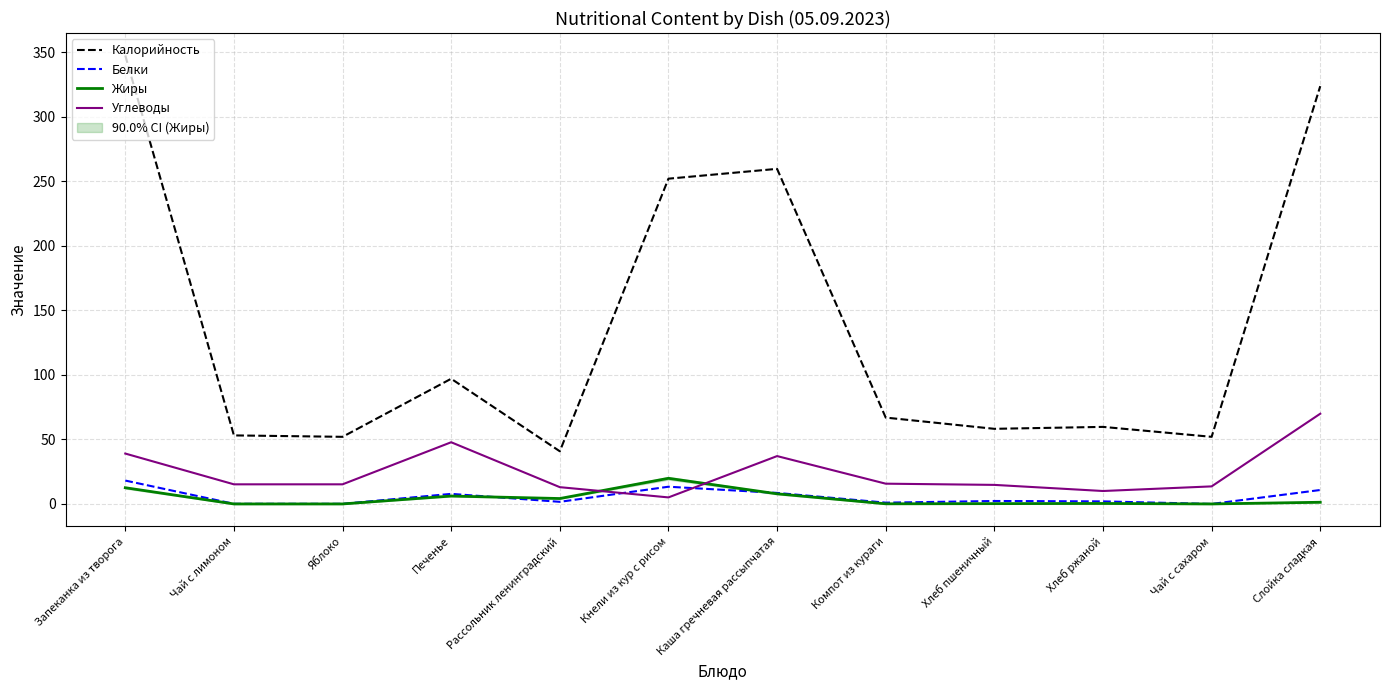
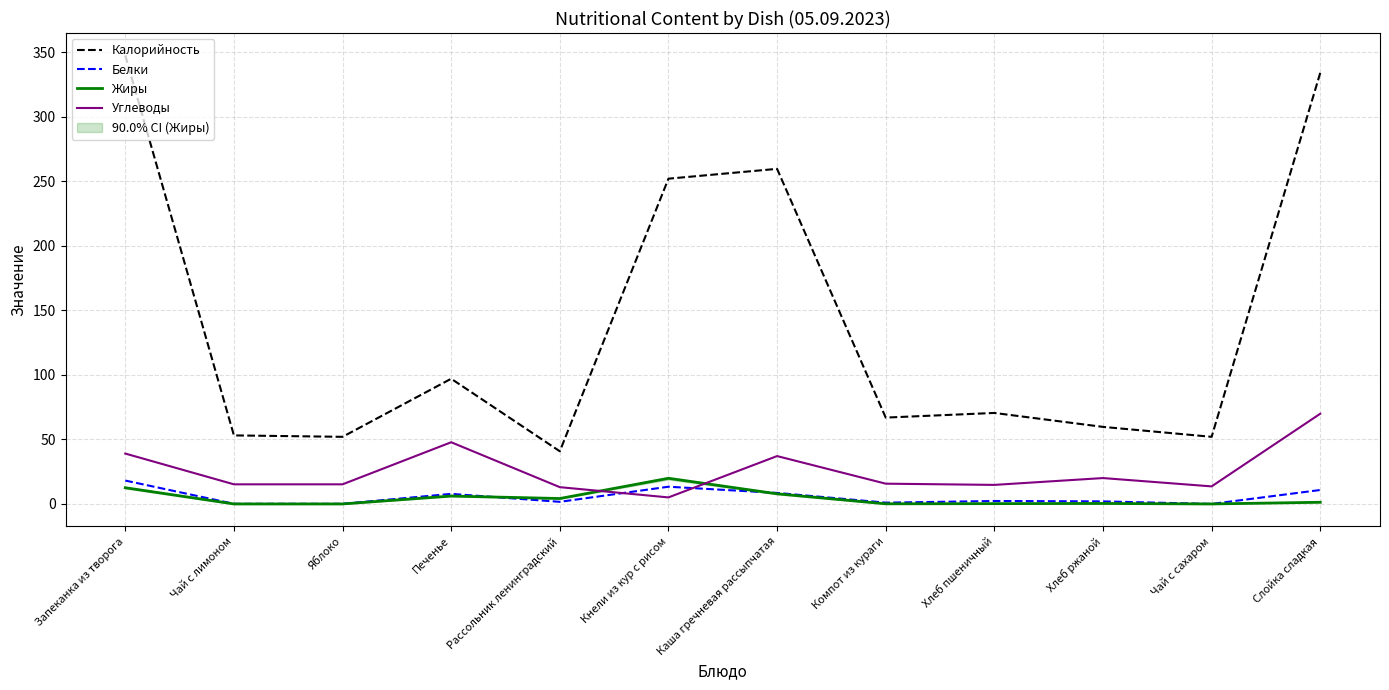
Калорийность, Хлеб пшеничный: 58 -> 71
Углеводы, Хлеб ржаной: 10 -> 20
Калорийность, Слойка сладкая: 324 -> 334
